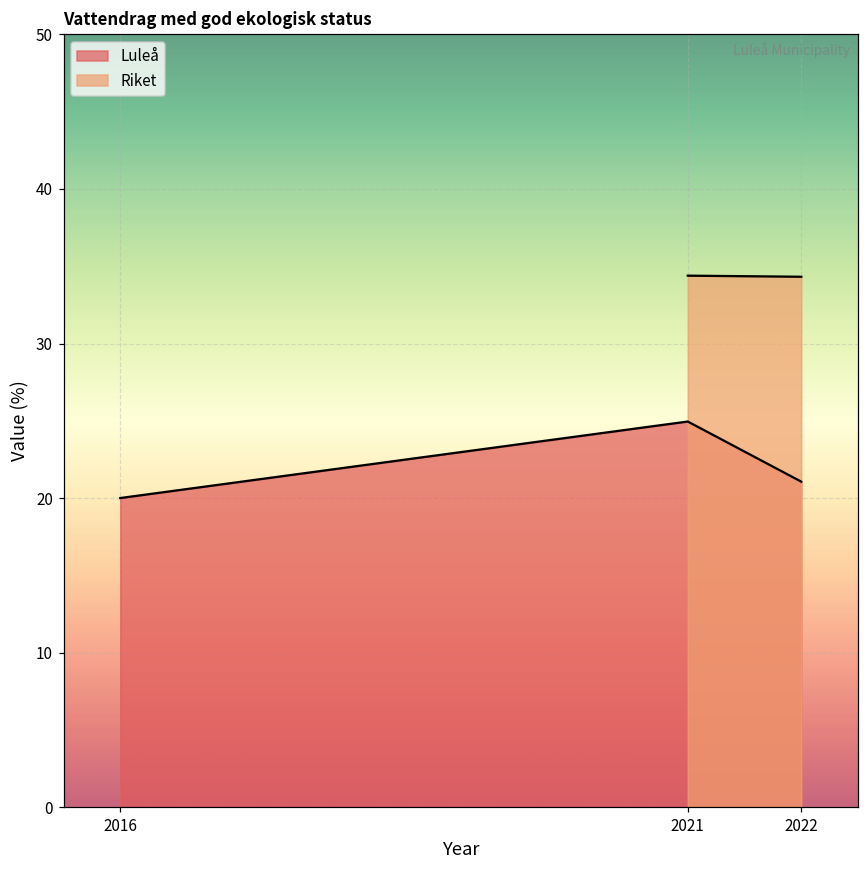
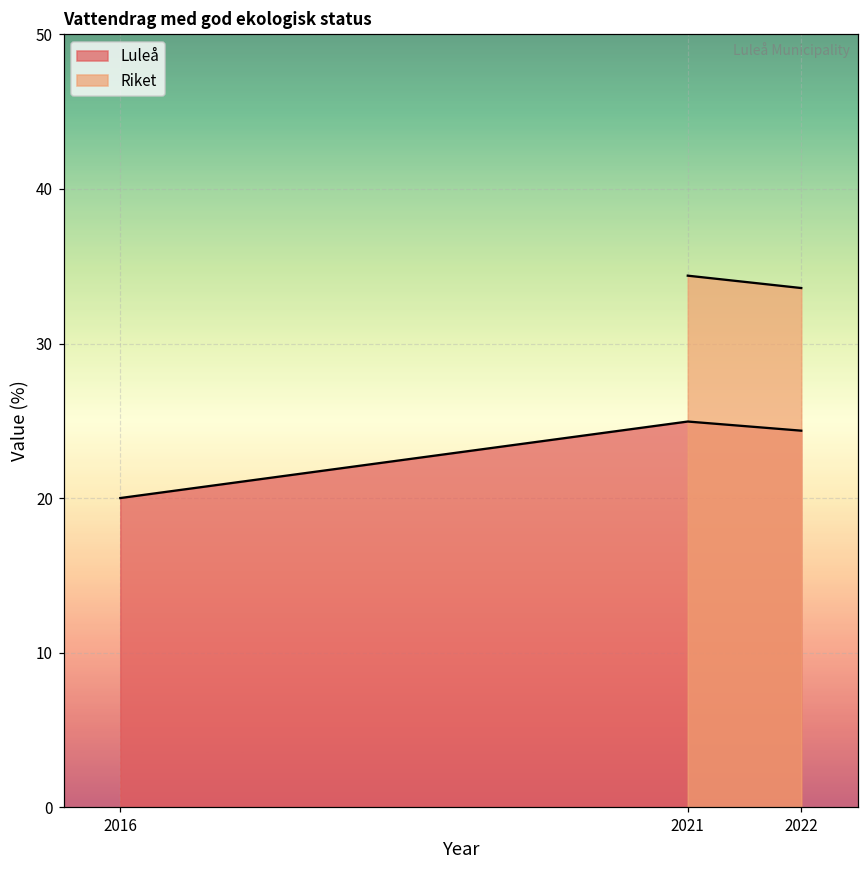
Luleå, 2022: 21.1 -> 24.4
Riket, 2022: 34.3 -> 33.6
